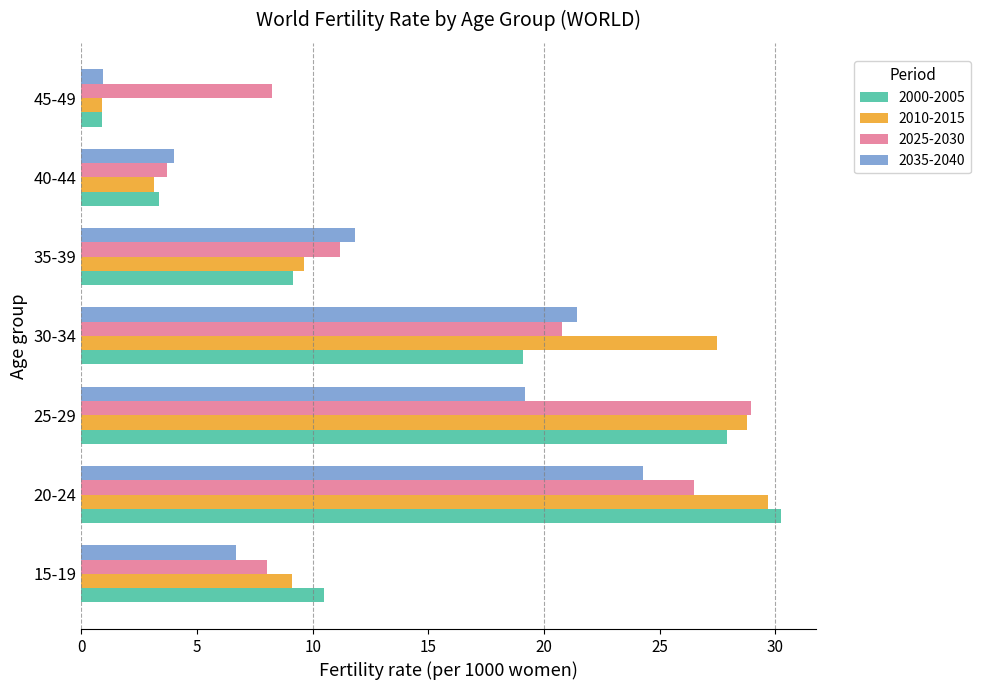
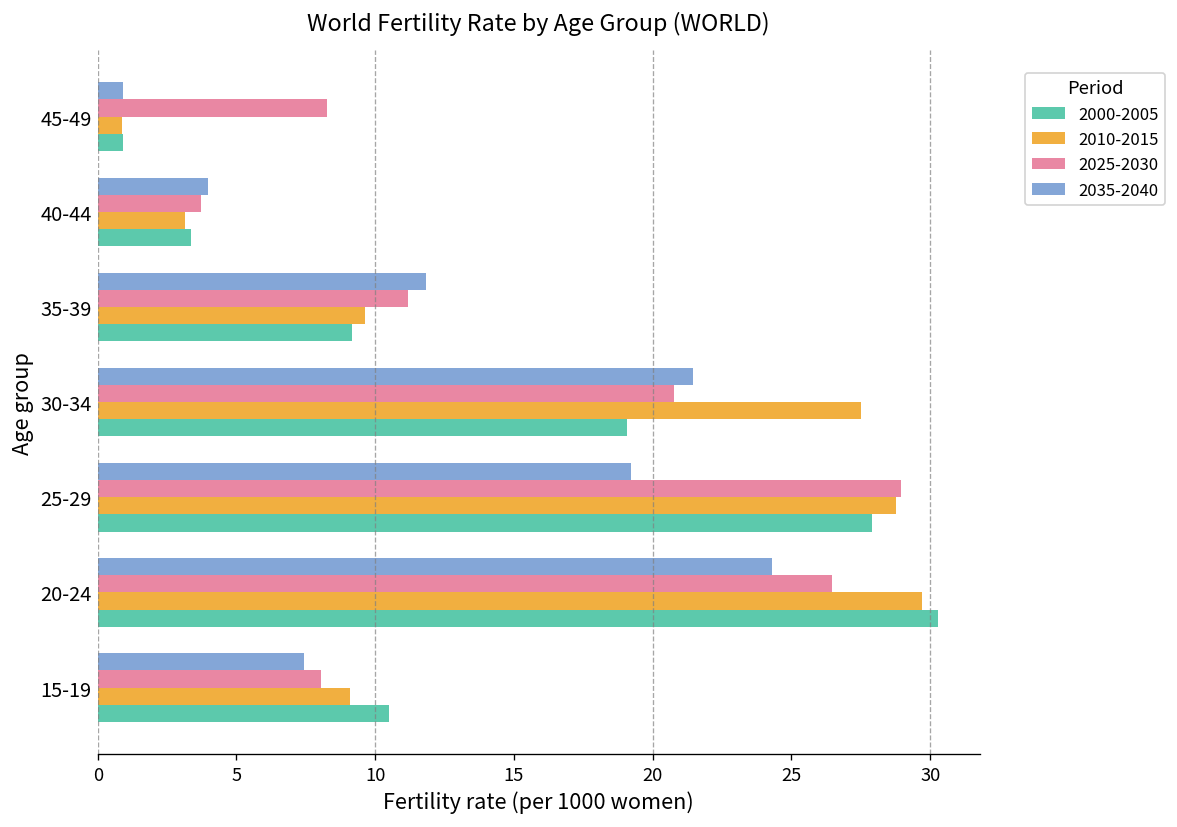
2035-2040, 15-19: 6.7 -> 7.4
